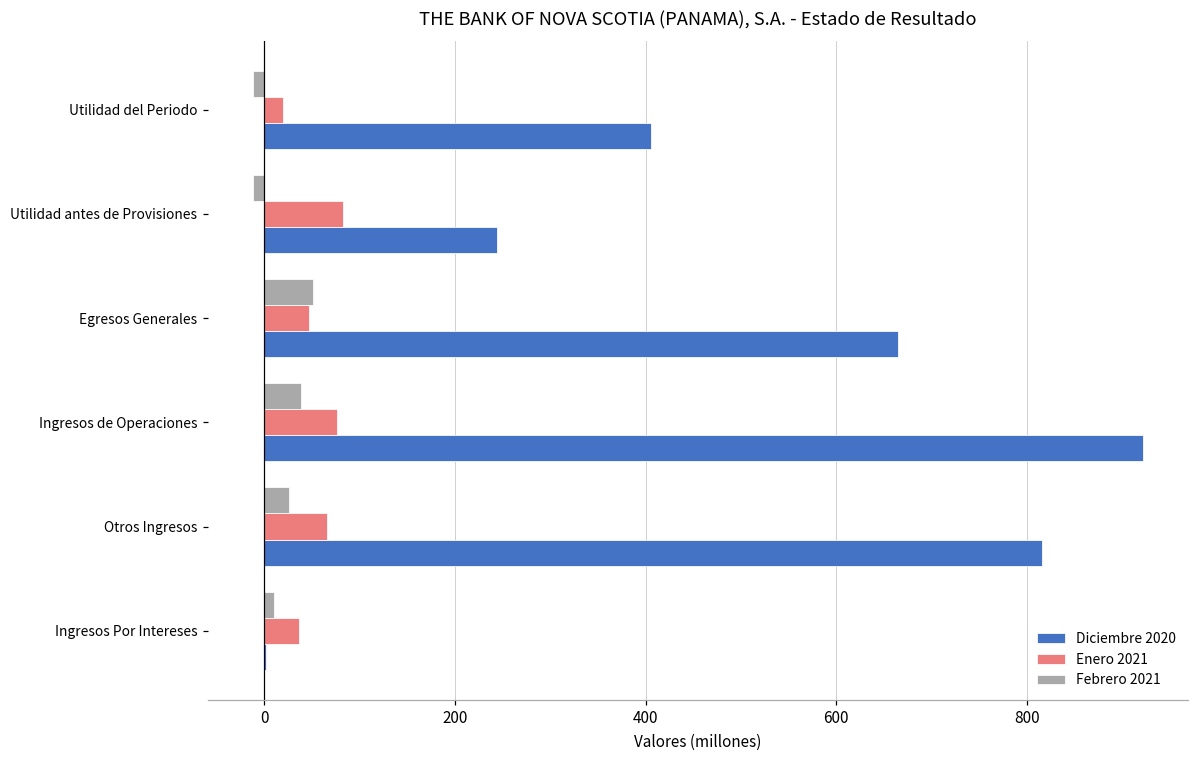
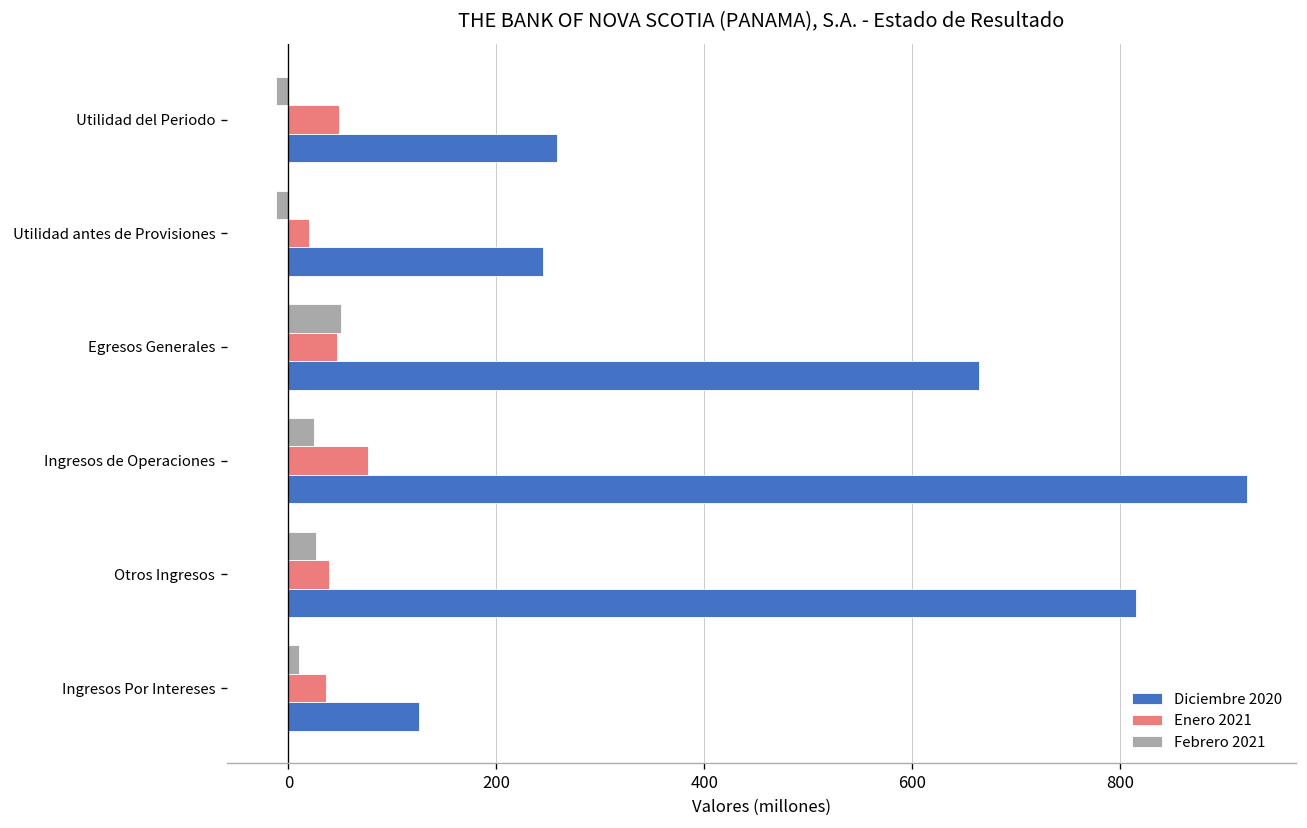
Enero 2021, Utilidad del Periodo: 20 -> 50
Diciembre 2020, Utilidad del Periodo: 410 -> 260
Enero 2021, Utilidad antes de Provisiones: 80 -> 20
Febrero 2021, Ingresos de Operaciones: 40 -> 20
Enero 2021, Otros Ingresos: 70 -> 40
Diciembre 2020, Ingresos Por Intereses: 0 -> 130
